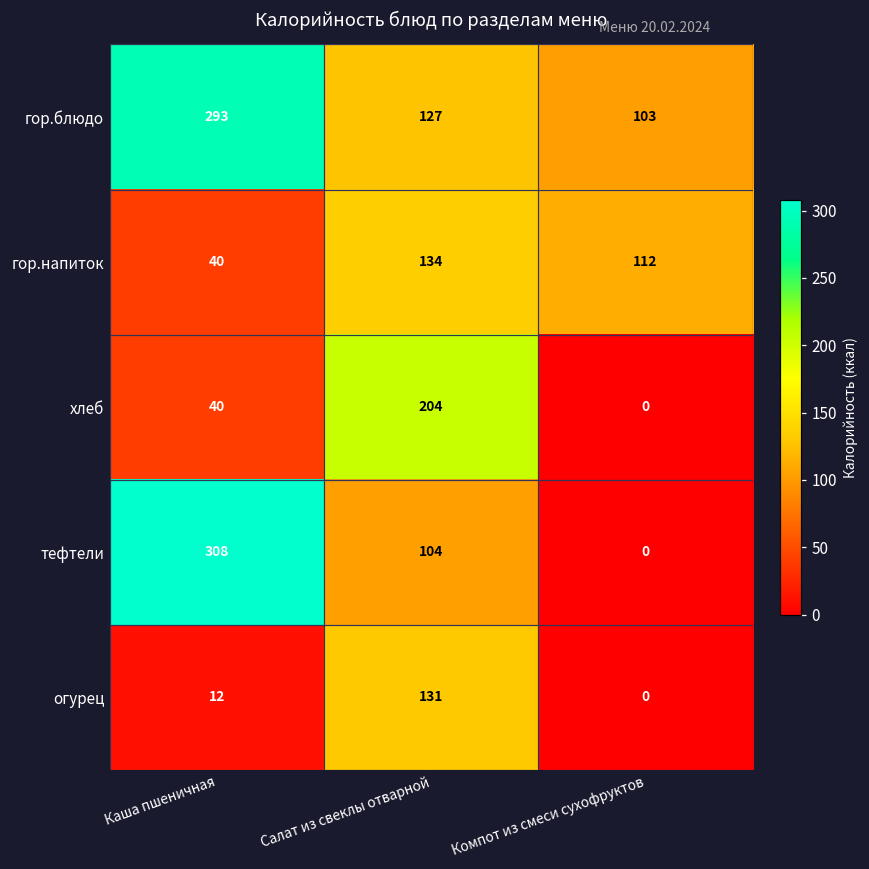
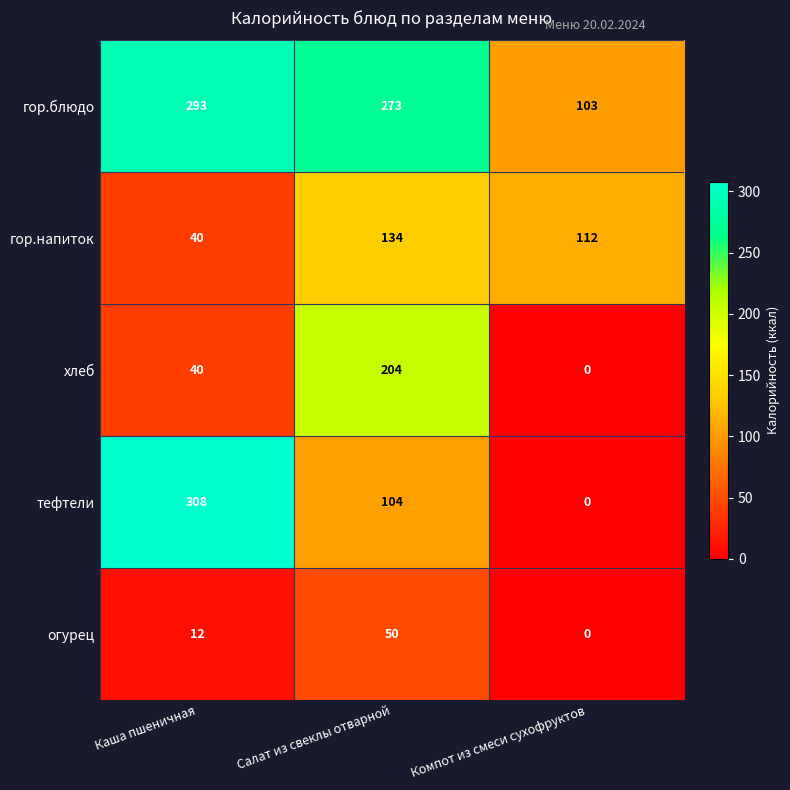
гор.блюдо, Салат из свеклы отварной: 127 -> 273
огурец, Салат из свеклы отварной: 131 -> 50
